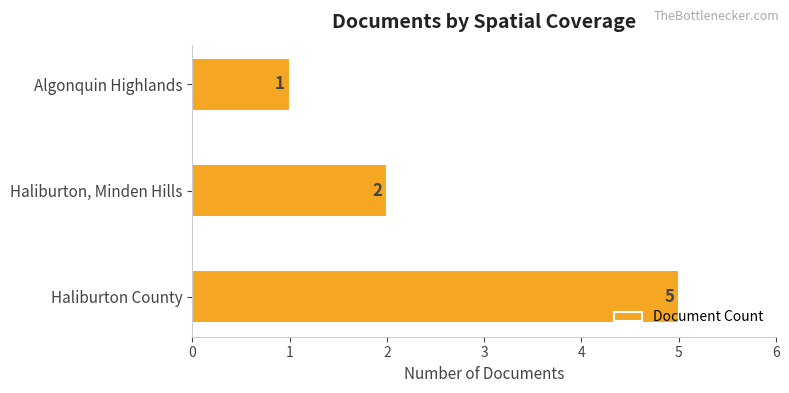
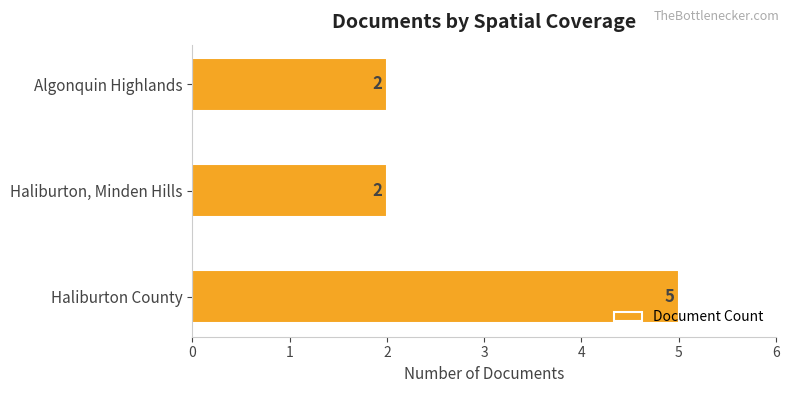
Algonquin Highlands: 1 -> 2
